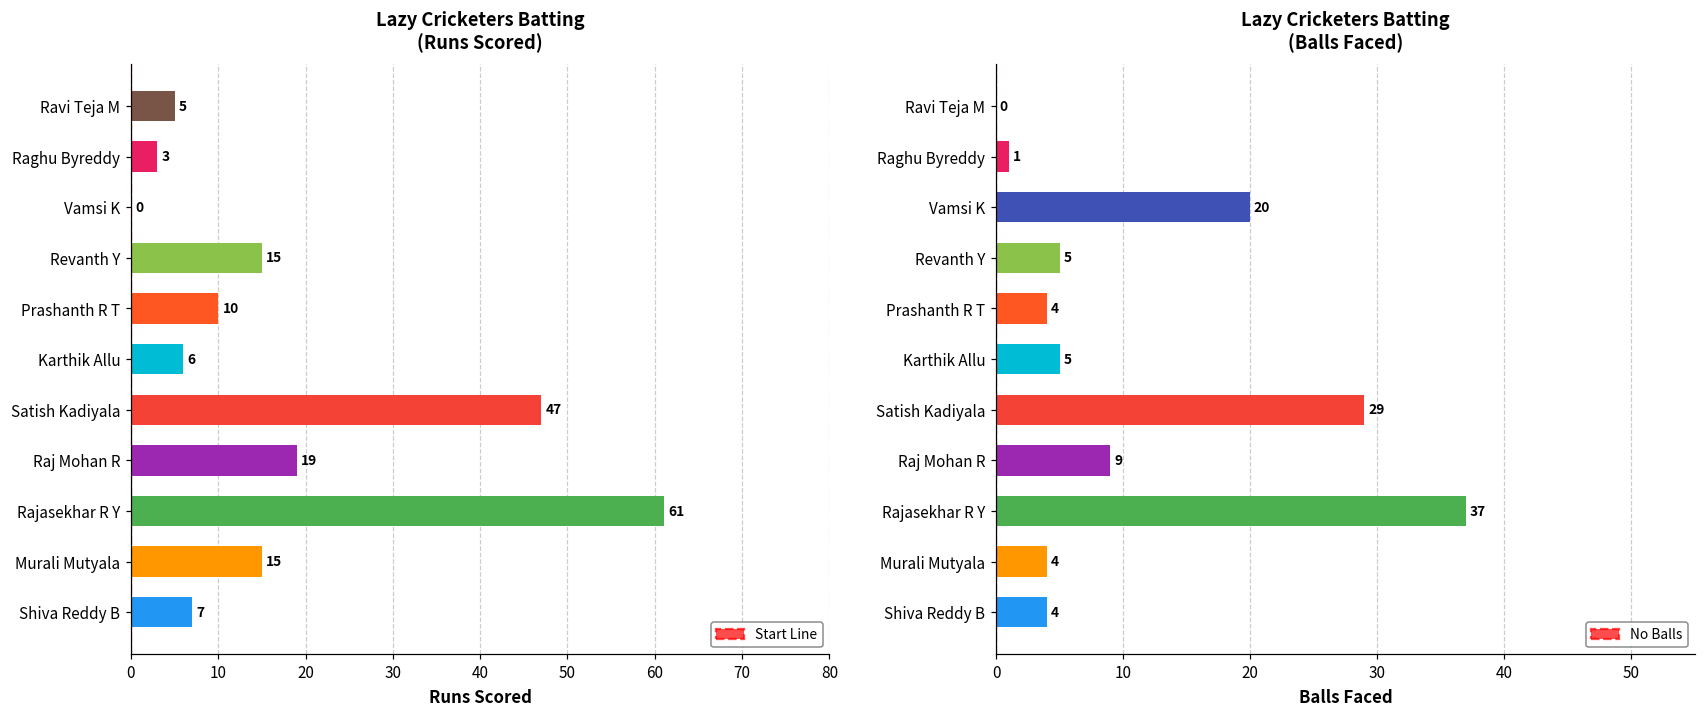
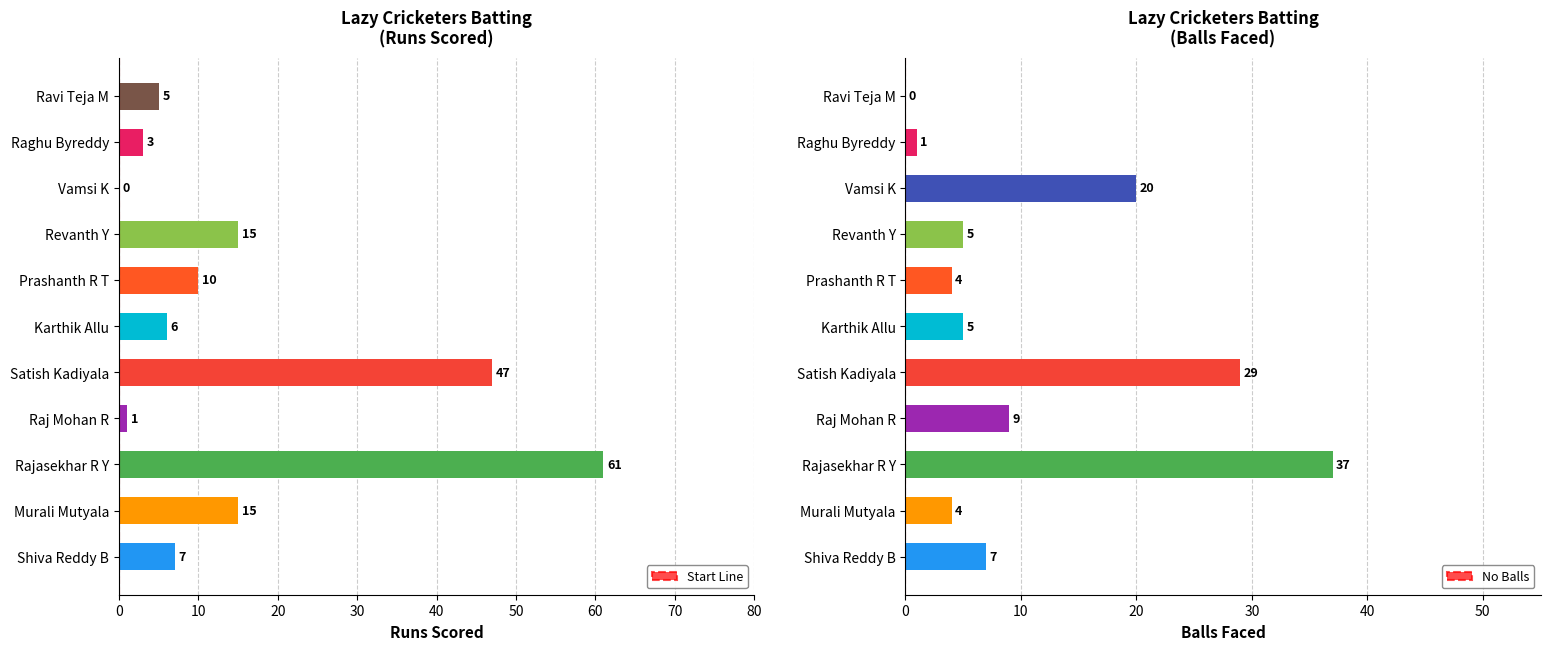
Lazy Cricketers Batting (Runs Scored), Raj Mohan R: 19 -> 1
Lazy Cricketers Batting (Balls Faced), Shiva Reddy B: 4 -> 7
